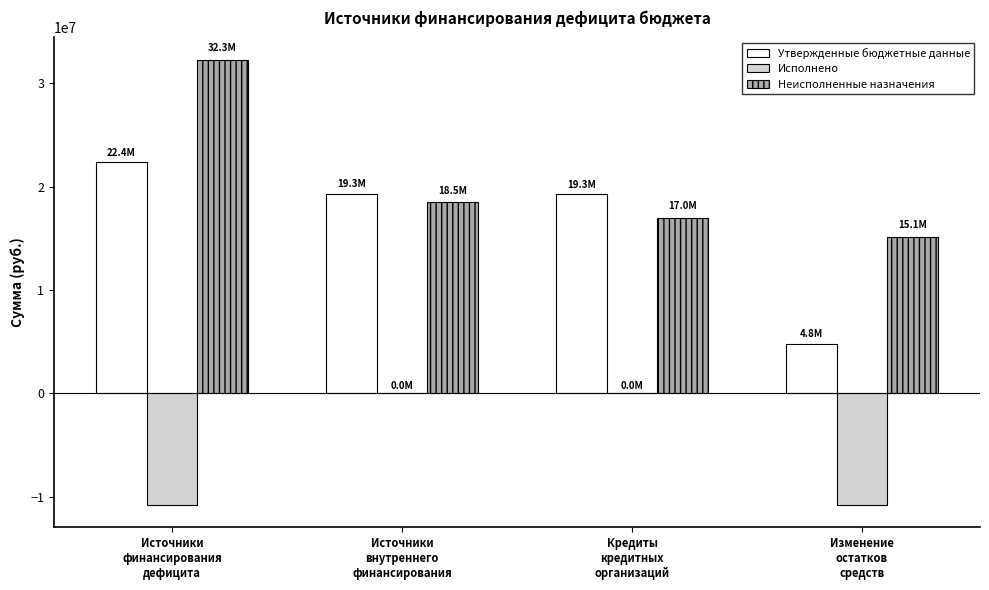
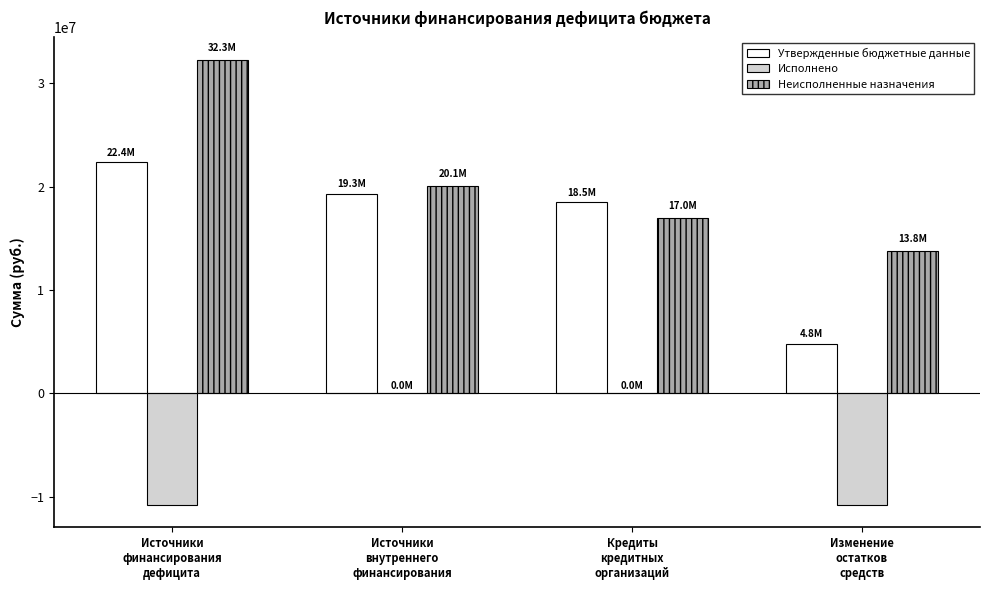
Неисполненные назначения, Источники внутреннего финансирования: 18.5M -> 20.1M
Утвержденные бюджетные данные, Кредиты кредитных организаций: 19.3M -> 18.5M
Неисполненные назначения, Изменение остатков средств: 15.1M -> 13.8M
